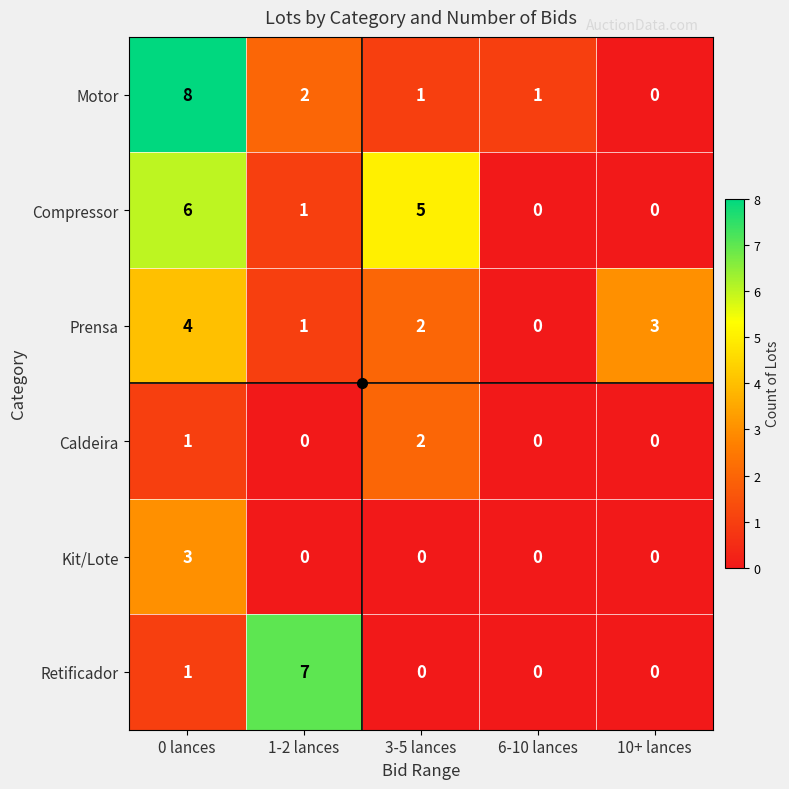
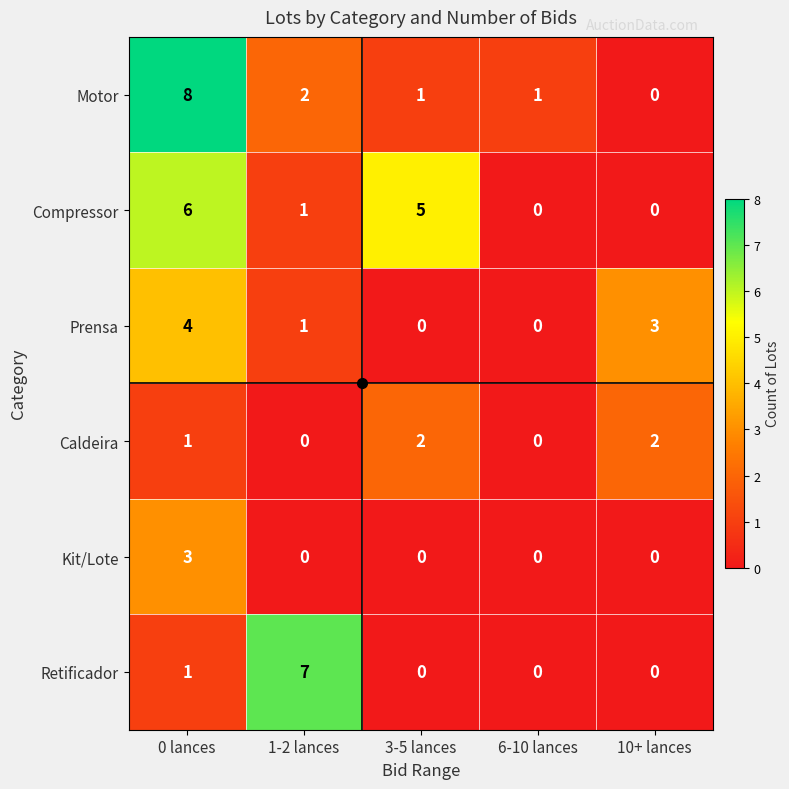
Prensa, 3-5 lances: 2 -> 0
Caldeira, 10+ lances: 0 -> 2
